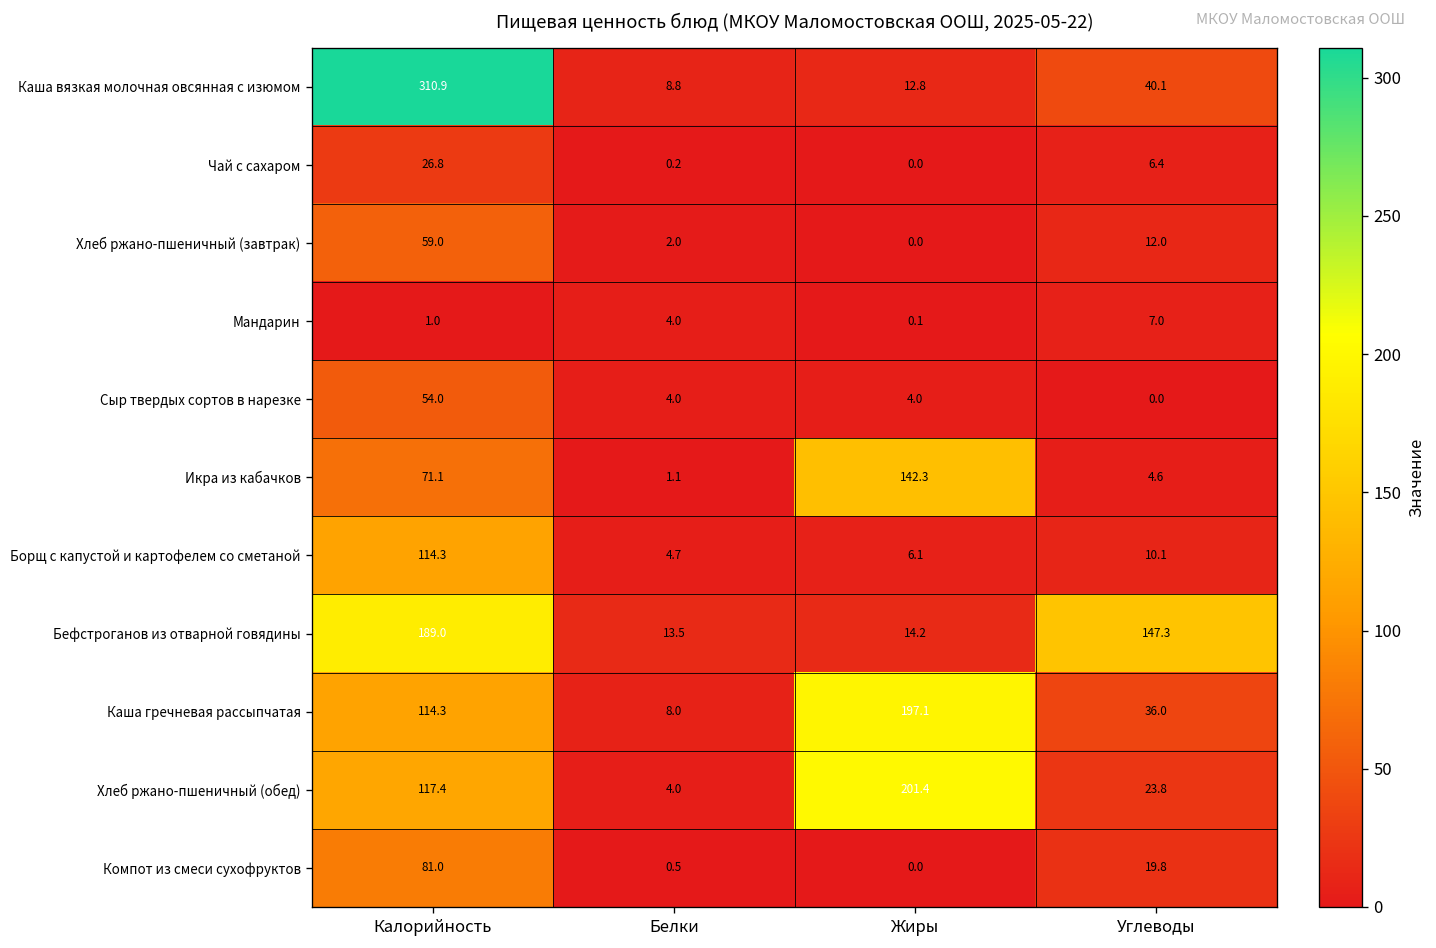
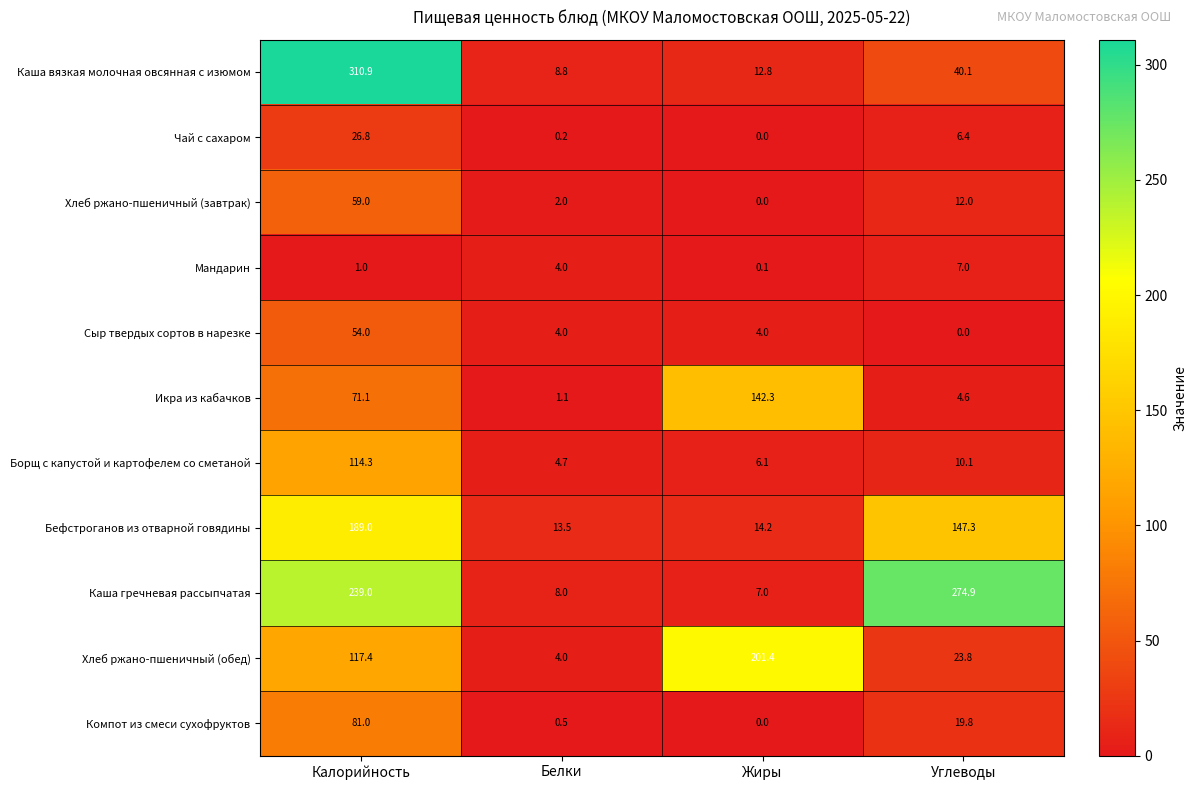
Каша гречневая рассыпчатая, Калорийность: 114.3 -> 239.0
Каша гречневая рассыпчатая, Жиры: 197.1 -> 7.0
Каша гречневая рассыпчатая, Углеводы: 36.0 -> 274.9
